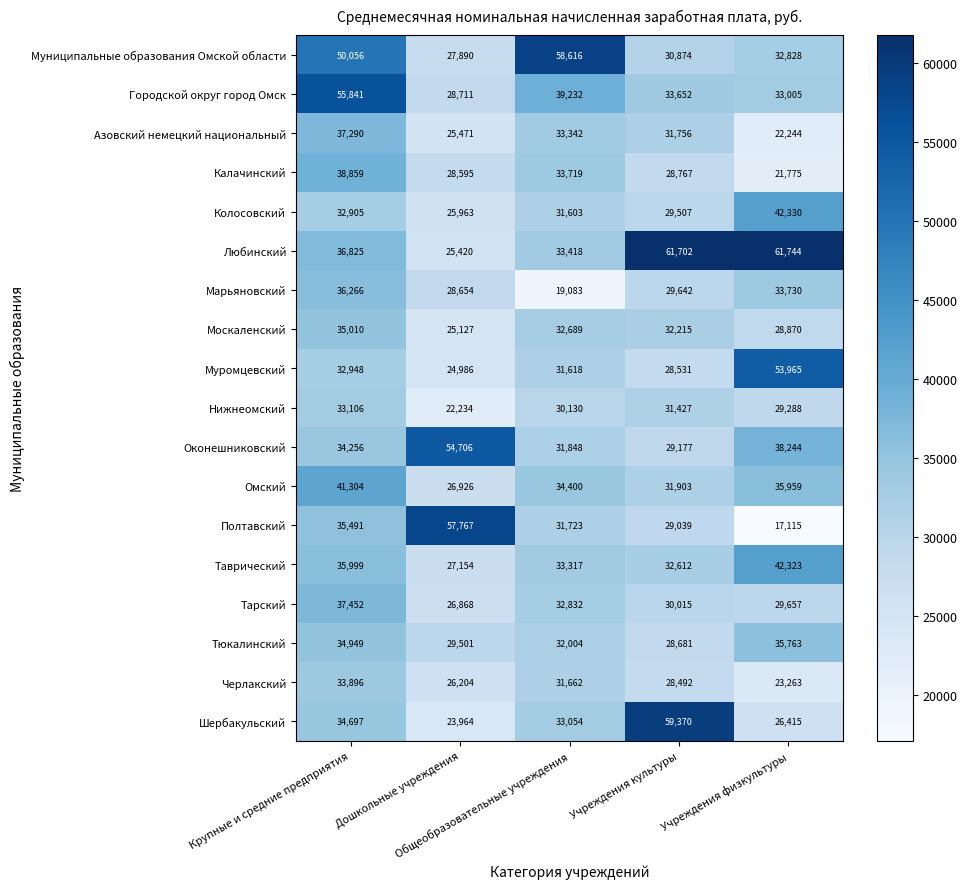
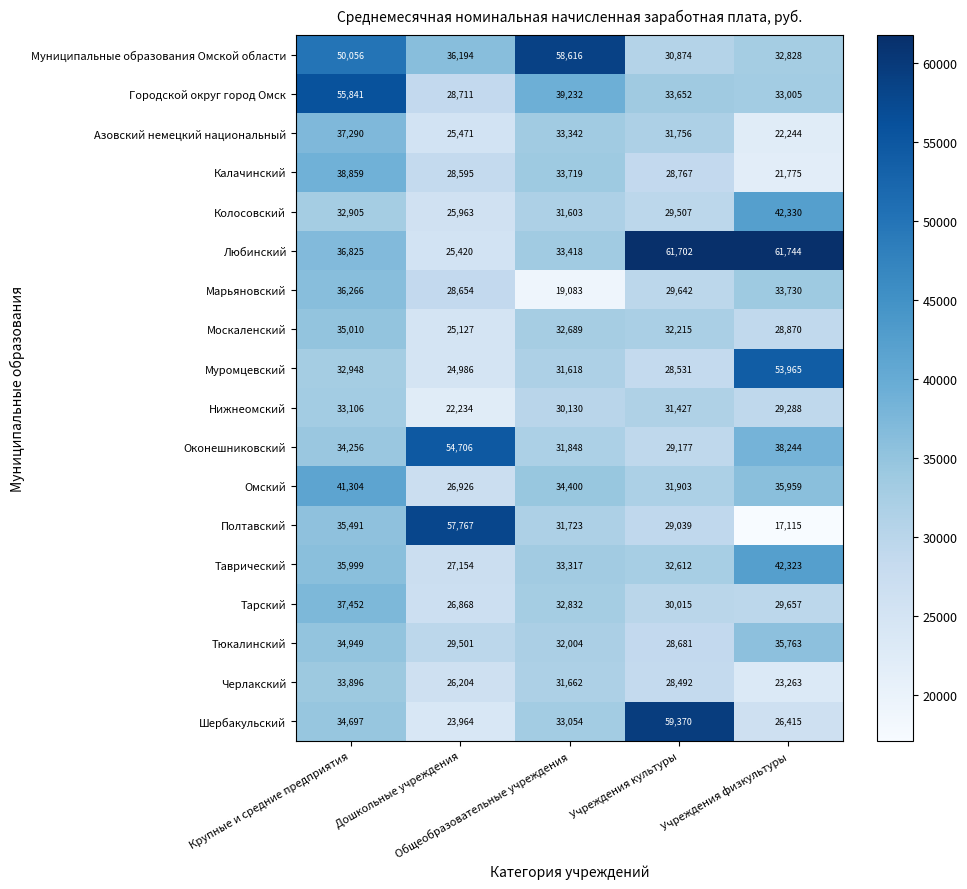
Муниципальные образования Омской области, Дошкольные учреждения: 27,890 -> 36,194
